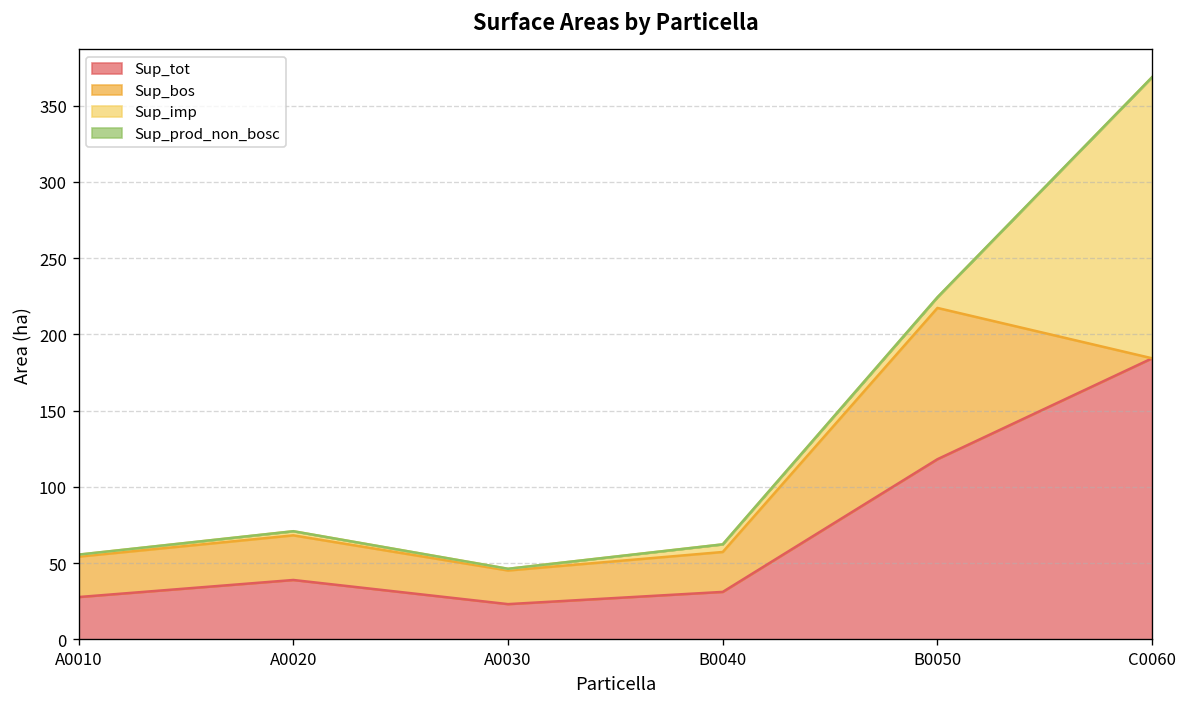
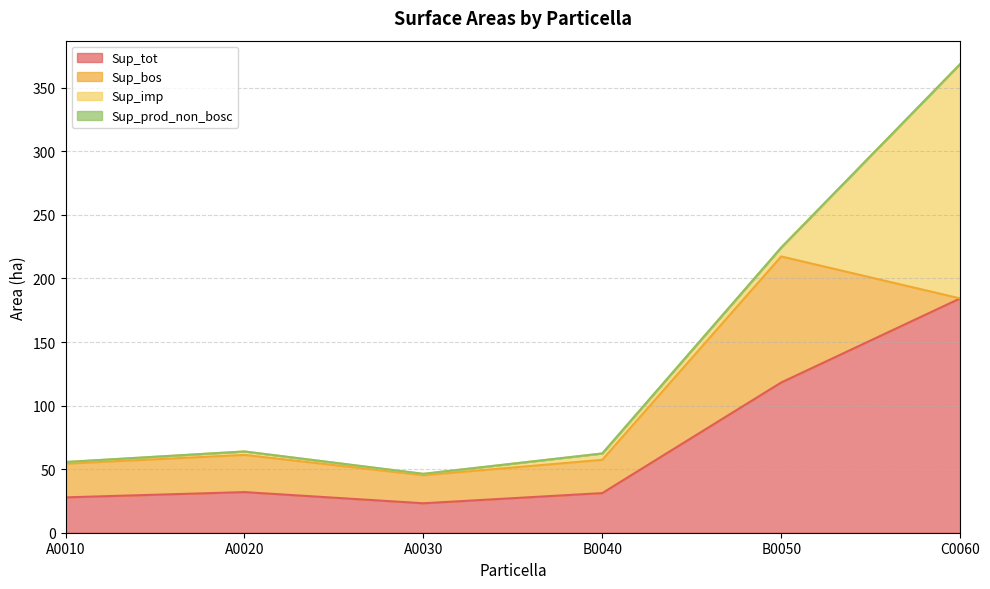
Sup_tot, A0020: 39 -> 32
